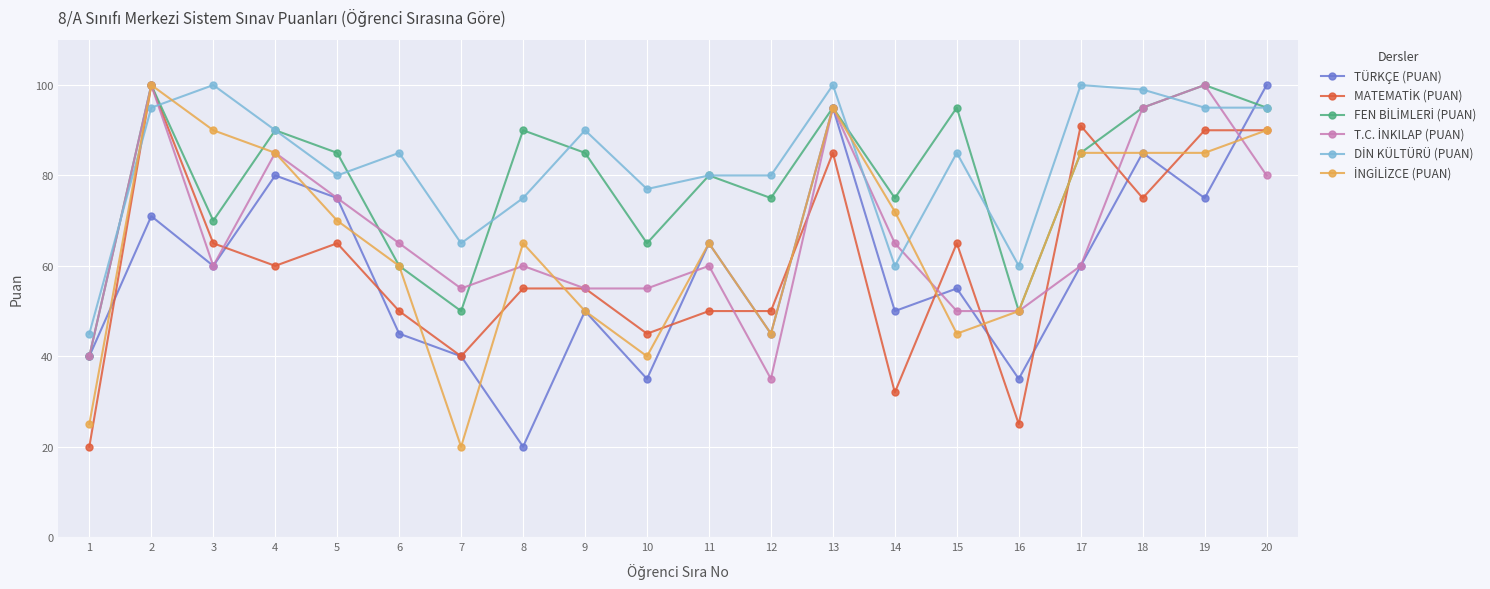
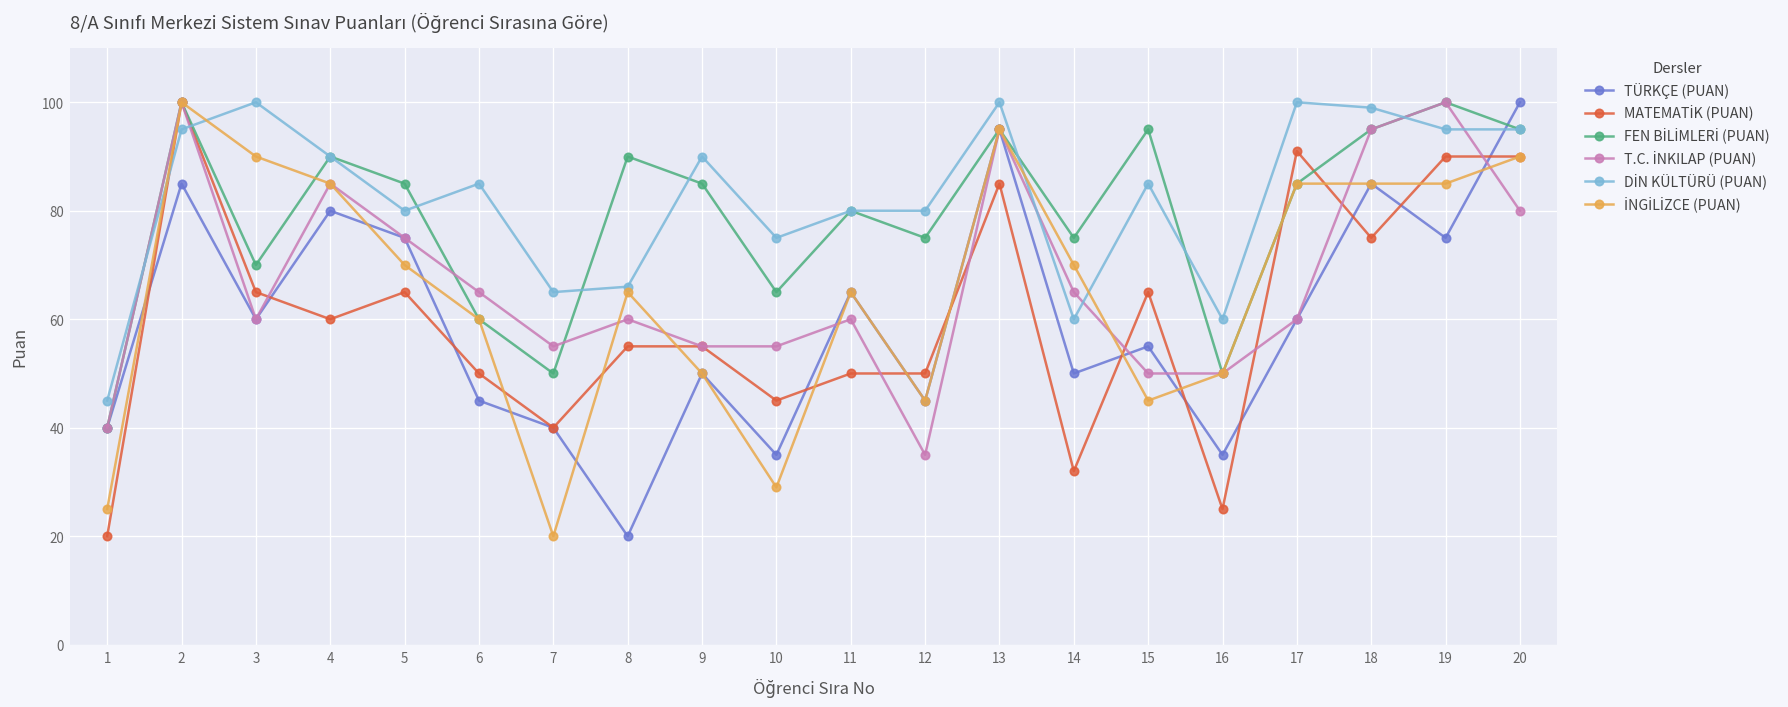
TÜRKÇE (PUAN), 2: 71 -> 85
DİN KÜLTÜRÜ (PUAN), 8: 75 -> 66
DİN KÜLTÜRÜ (PUAN), 10: 77 -> 75
İNGİLİZCE (PUAN), 10: 40 -> 29
İNGİLİZCE (PUAN), 14: 72 -> 70
